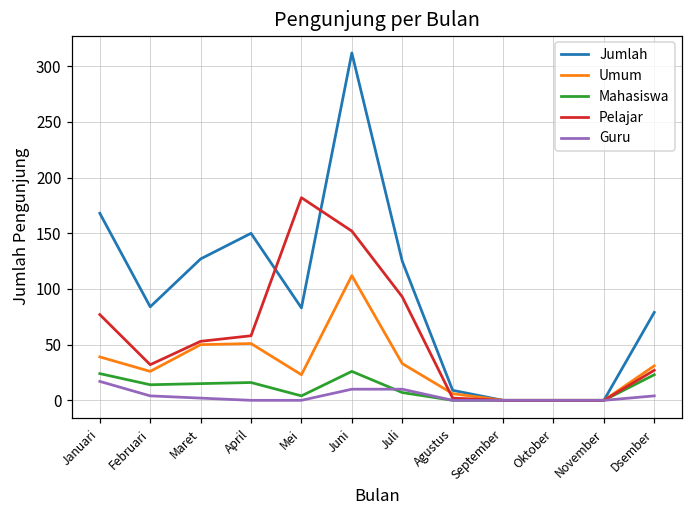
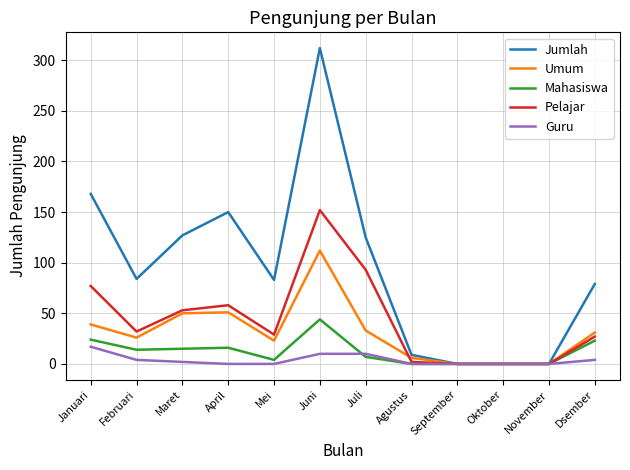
Pelajar, Mei: 182 -> 29
Mahasiswa, Juni: 26 -> 44
